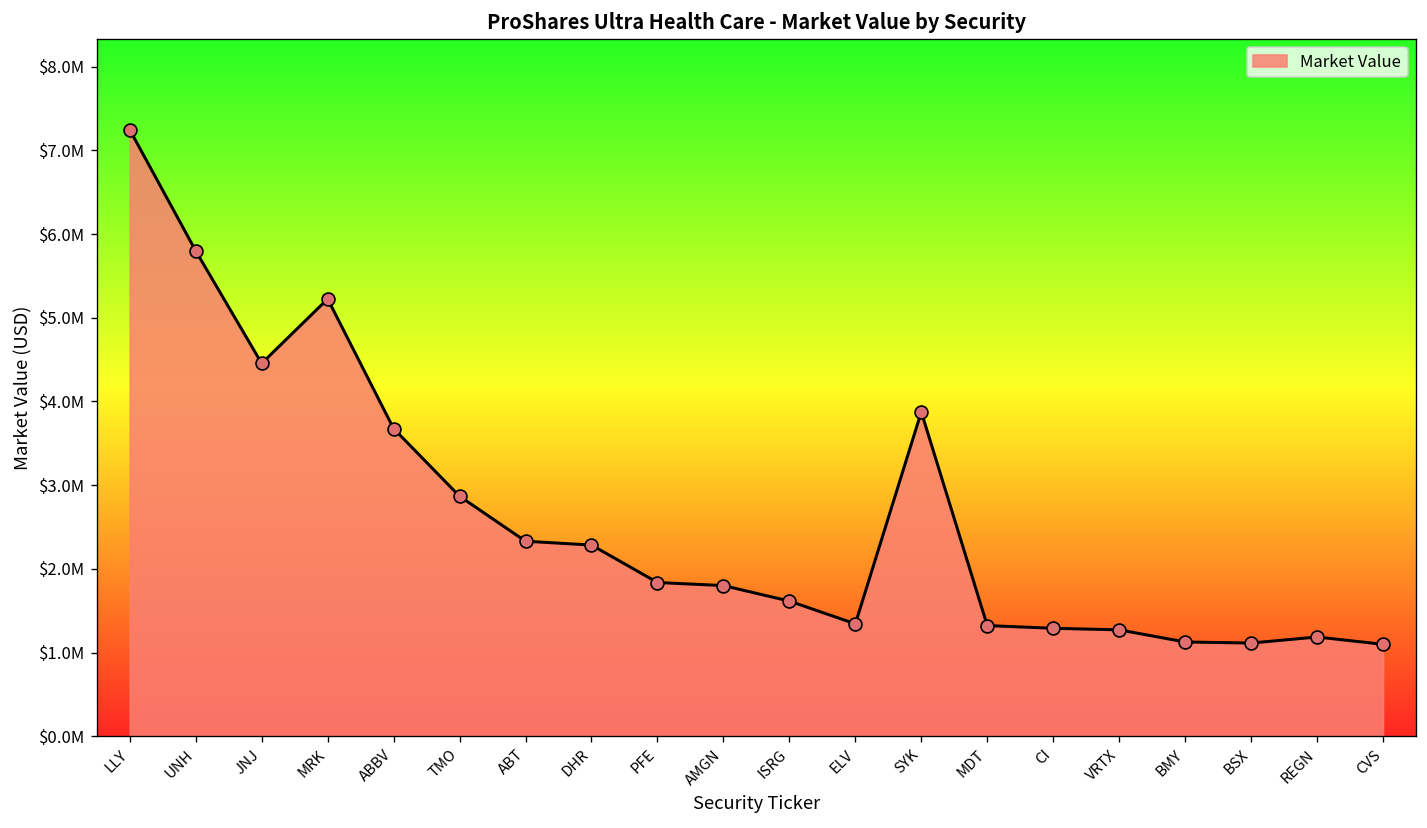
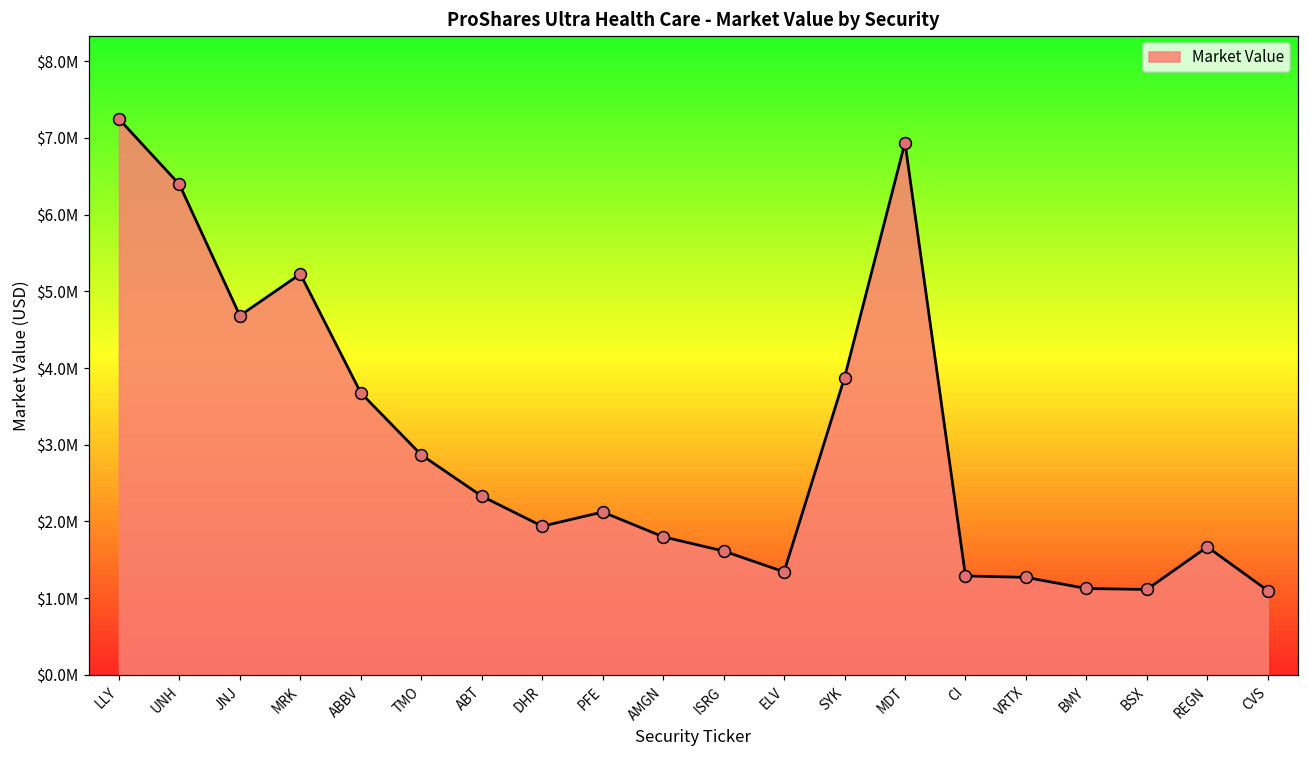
UNH: $5800000 -> $6400000
JNJ: $4500000 -> $4700000
DHR: $2300000 -> $1900000
PFE: $1800000 -> $2100000
MDT: $1300000 -> $6900000
REGN: $1200000 -> $1700000
